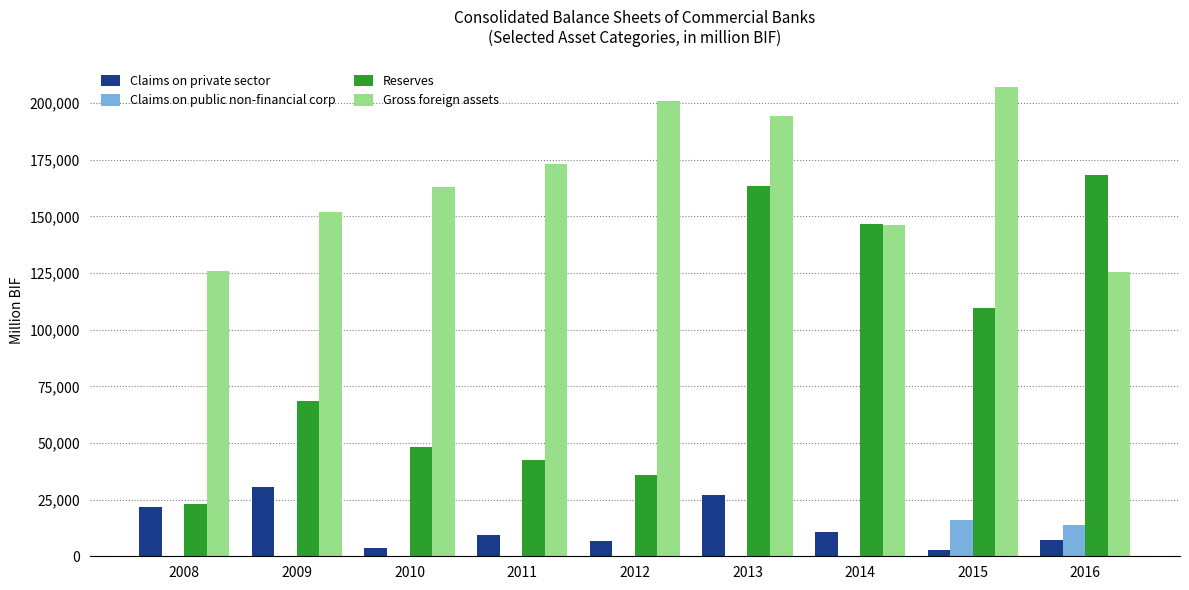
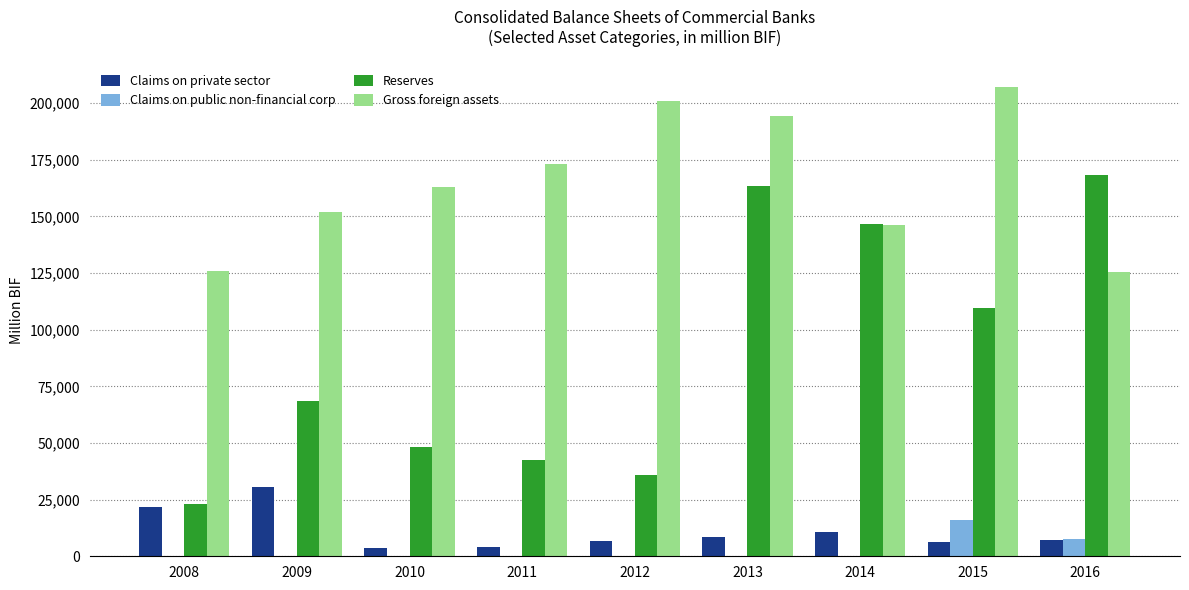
Claims on private sector, 2011: 10,000 -> 4,000
Claims on private sector, 2013: 27,000 -> 9,000
Claims on private sector, 2015: 3,000 -> 7,000
Claims on public non-financial corp, 2016: 14,000 -> 8,000
